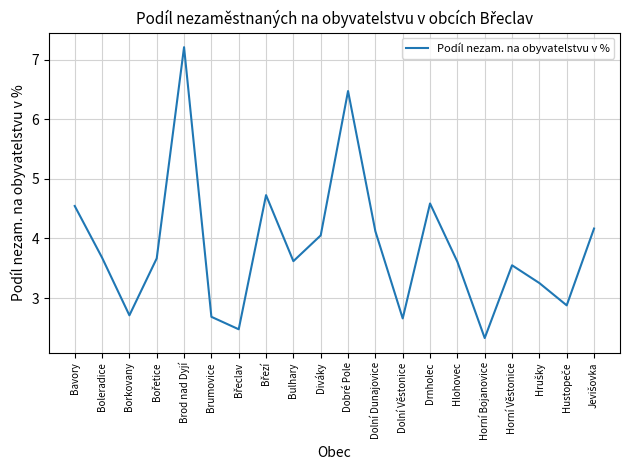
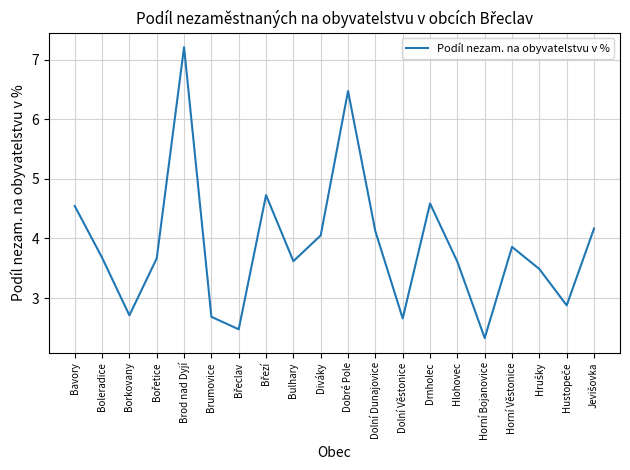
Horní Věstonice: 3.6 -> 3.9
Hrušky: 3.3 -> 3.5
